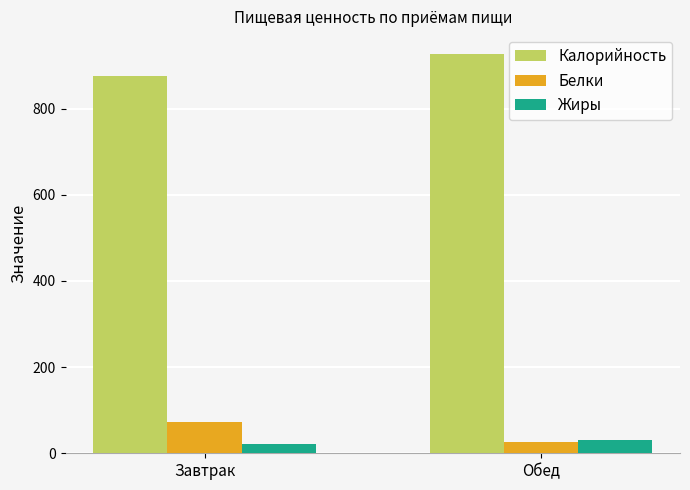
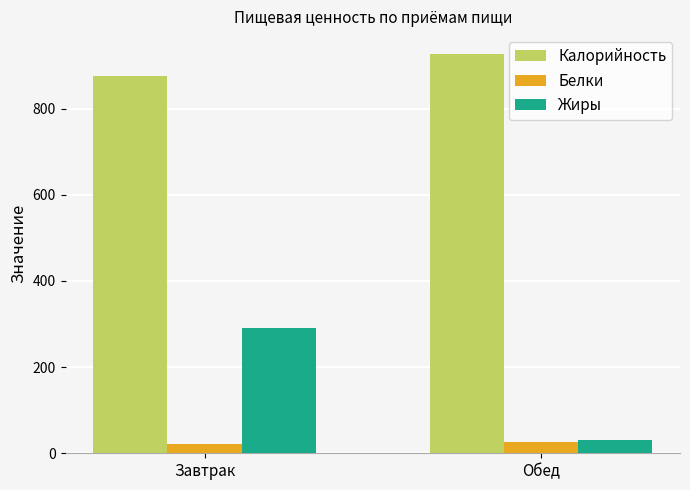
Белки, Завтрак: 70 -> 20
Жиры, Завтрак: 20 -> 290
